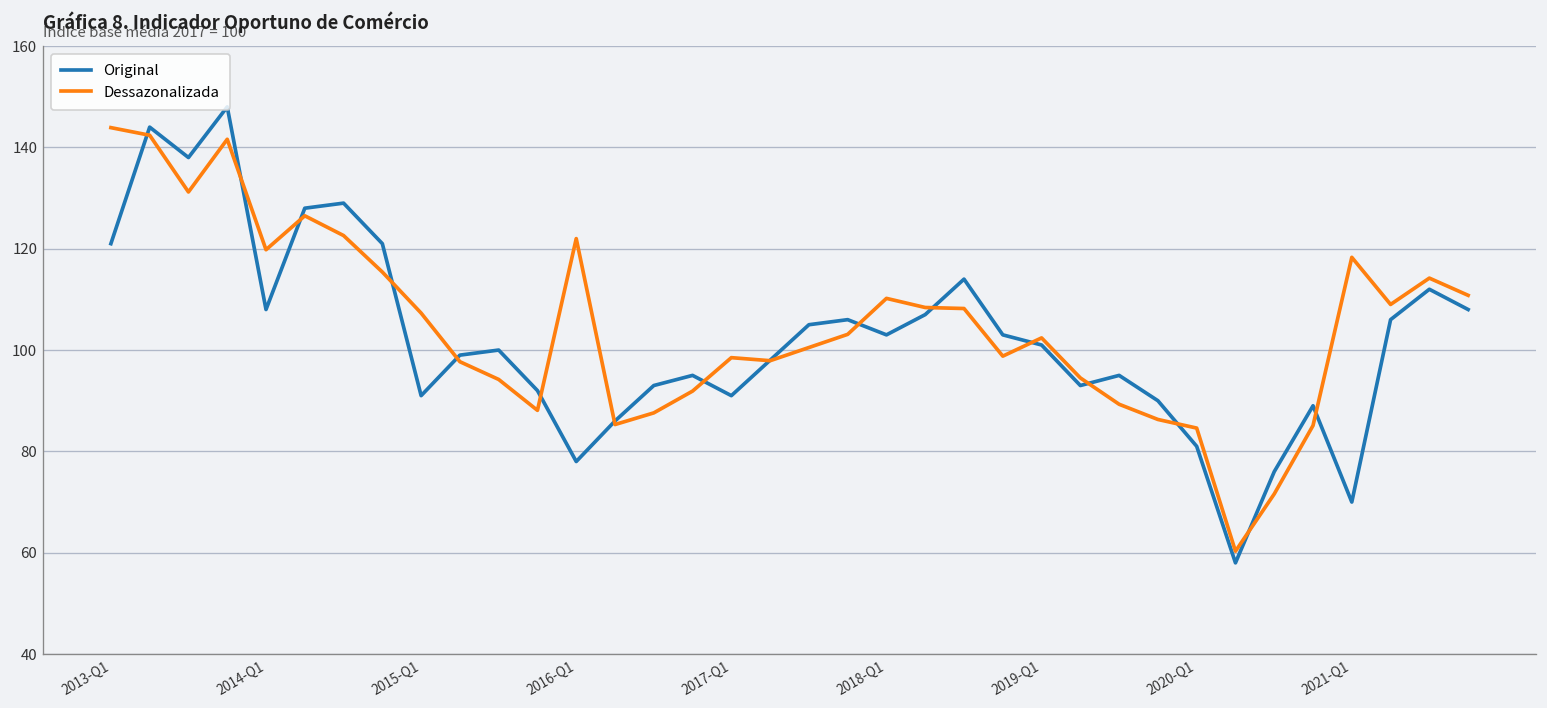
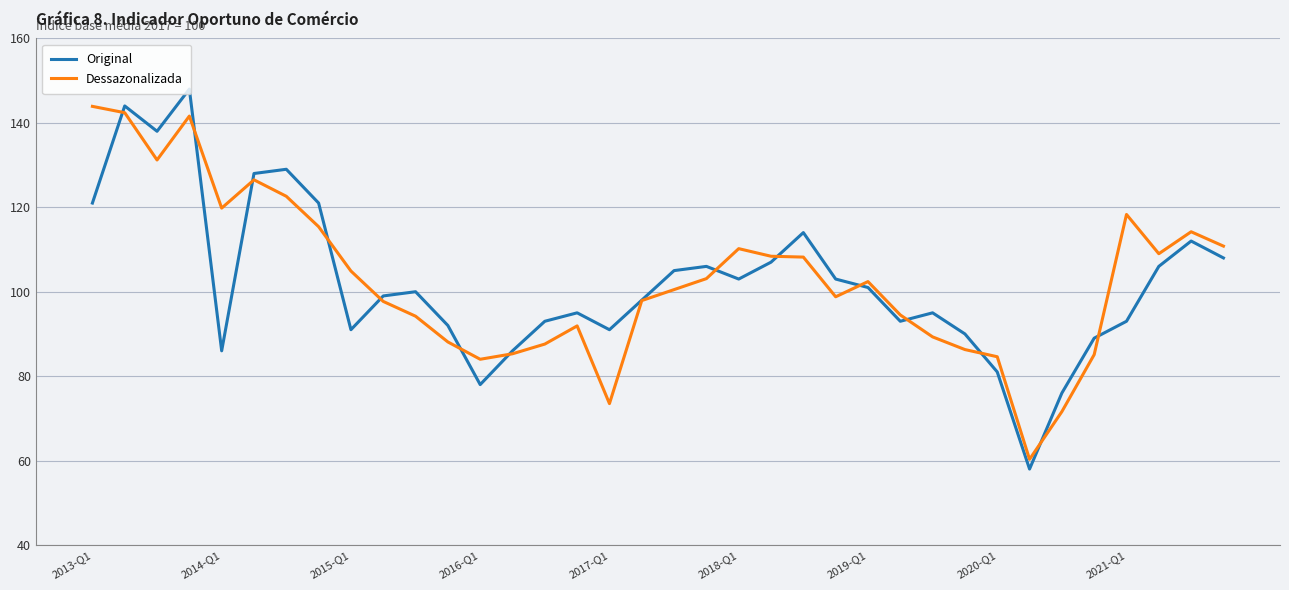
Original, 2014-Q1: 108 -> 86
Dessazonalizada, 2015-Q1: 107 -> 105
Dessazonalizada, 2016-Q1: 122 -> 84
Dessazonalizada, 2017-Q1: 99 -> 74
Original, 2021-Q1: 70 -> 93
